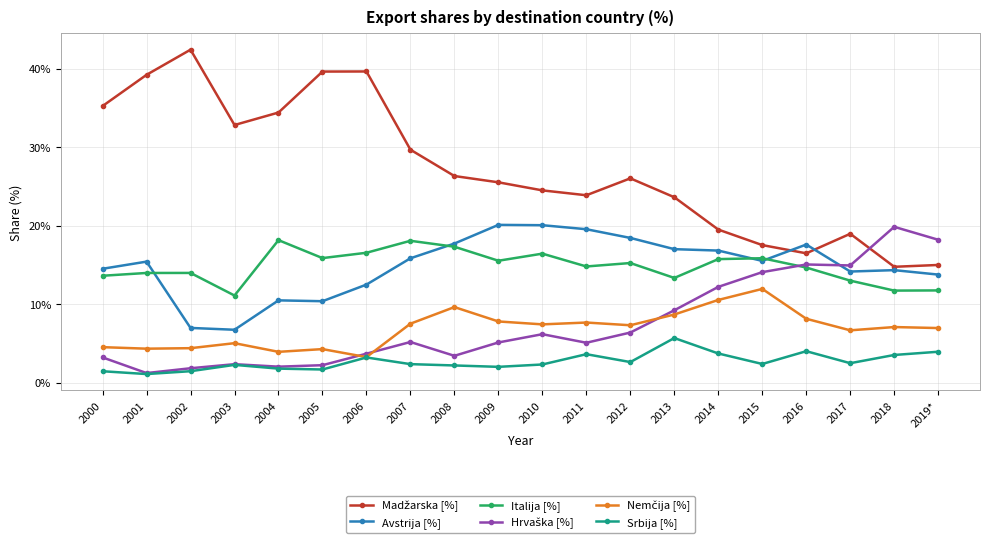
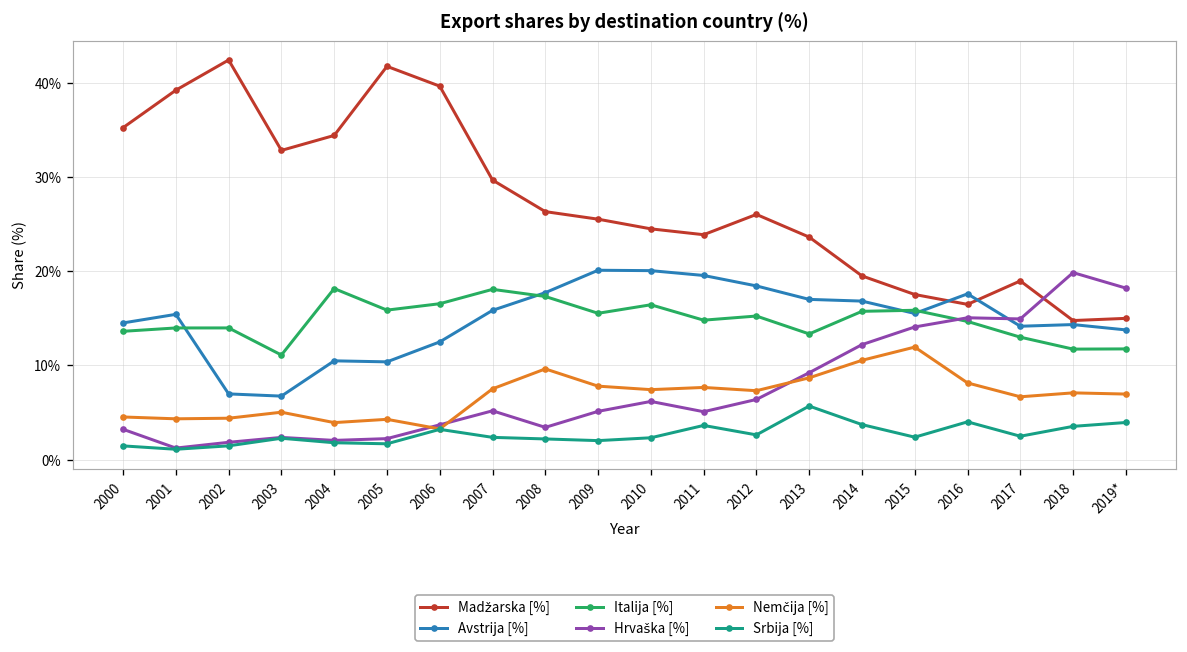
Madžarska [%], 2005: 40% -> 42%
